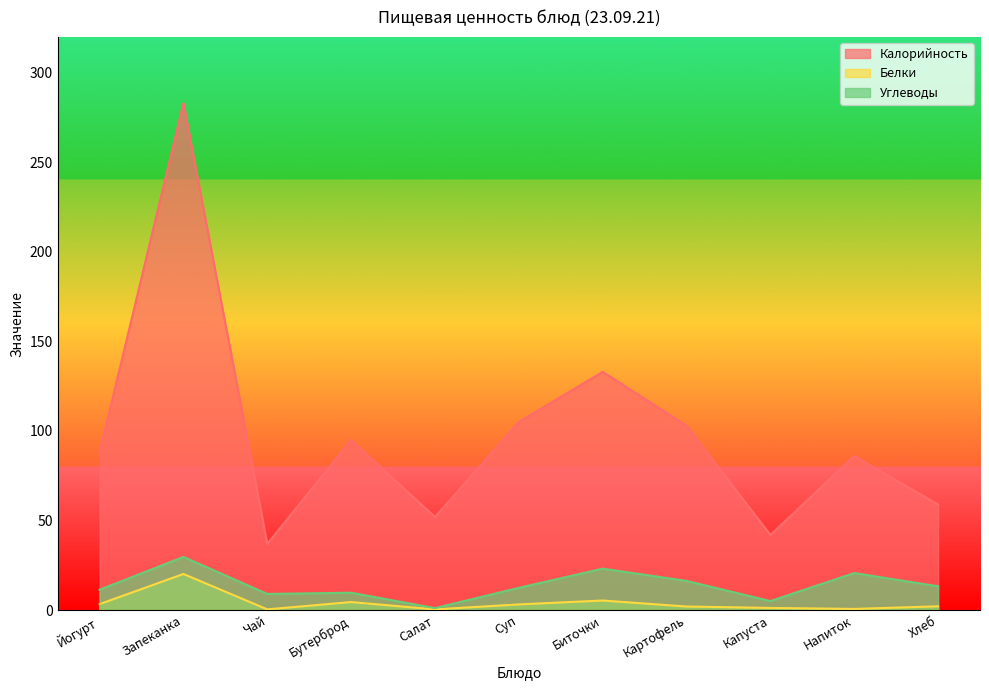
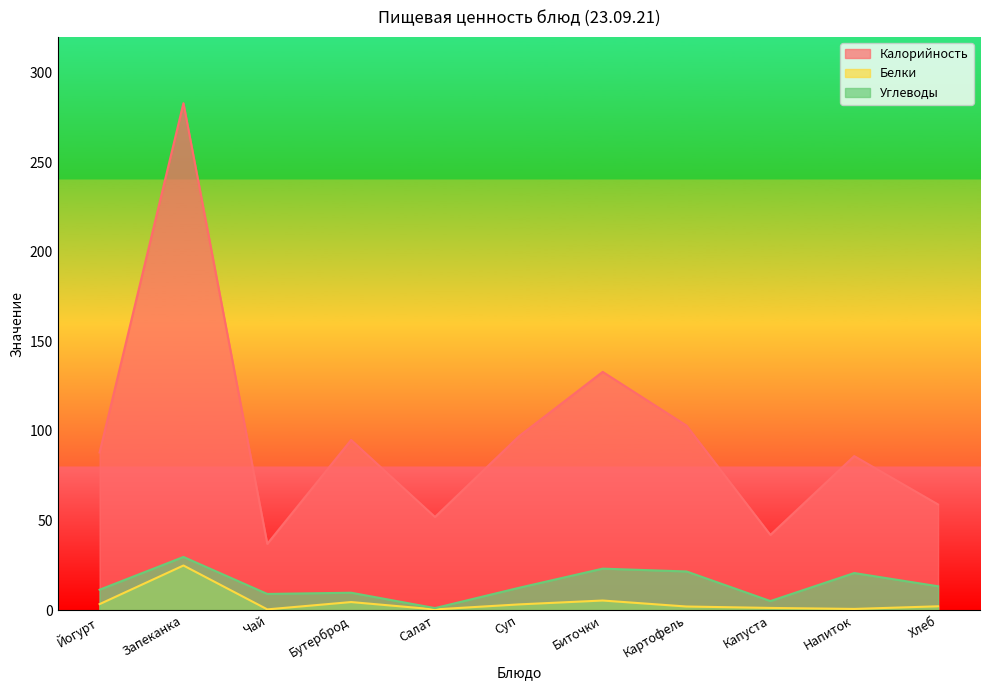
Белки, Запеканка: 20 -> 25
Калорийность, Суп: 105 -> 97
Углеводы, Картофель: 16 -> 22
